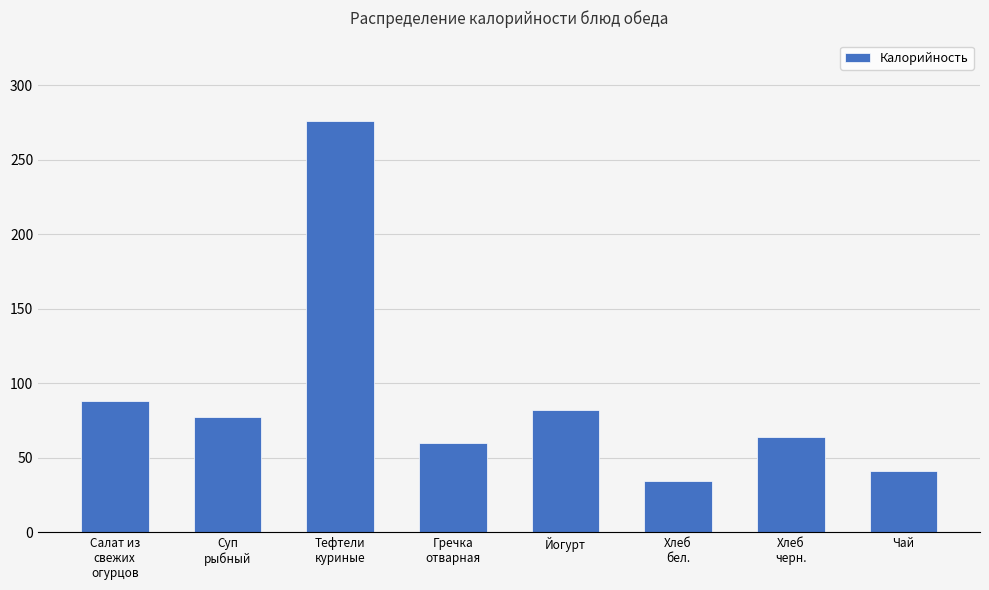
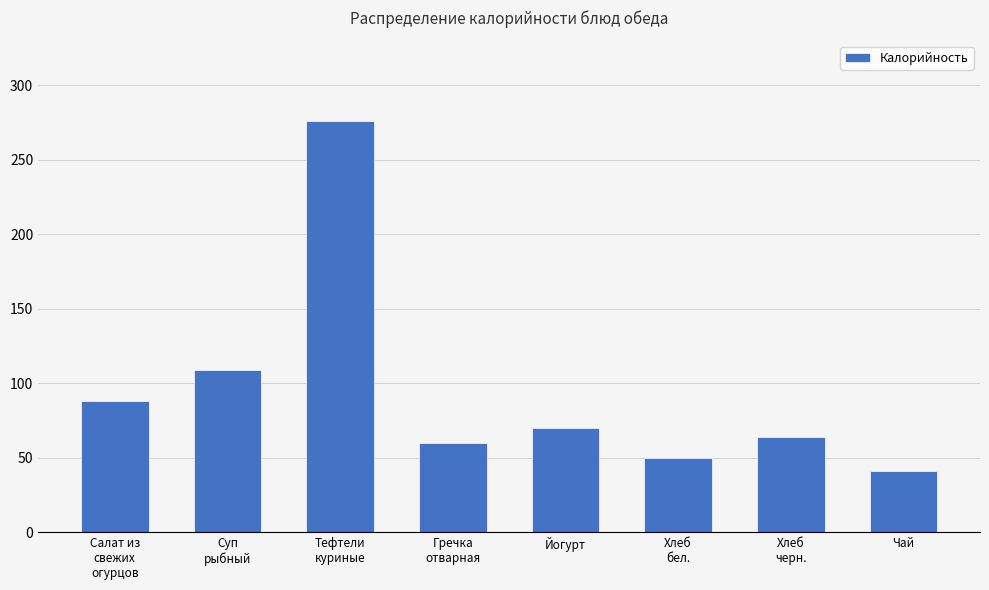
Суп рыбный: 77 -> 109
Йогурт: 82 -> 70
Хлеб бел.: 34 -> 50
